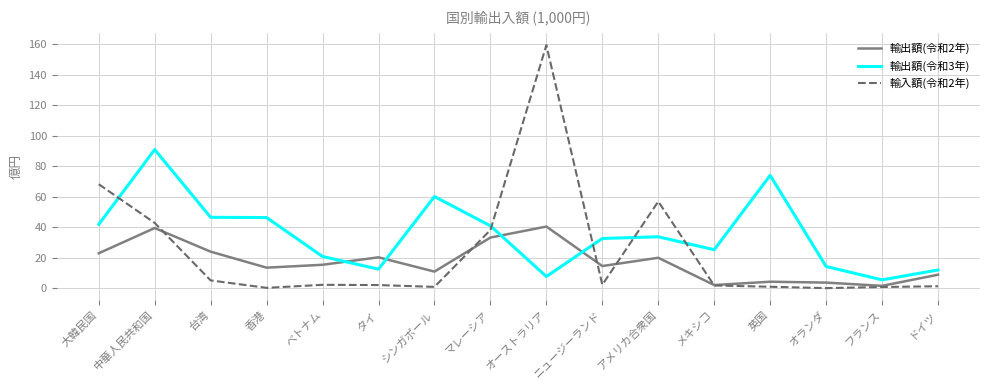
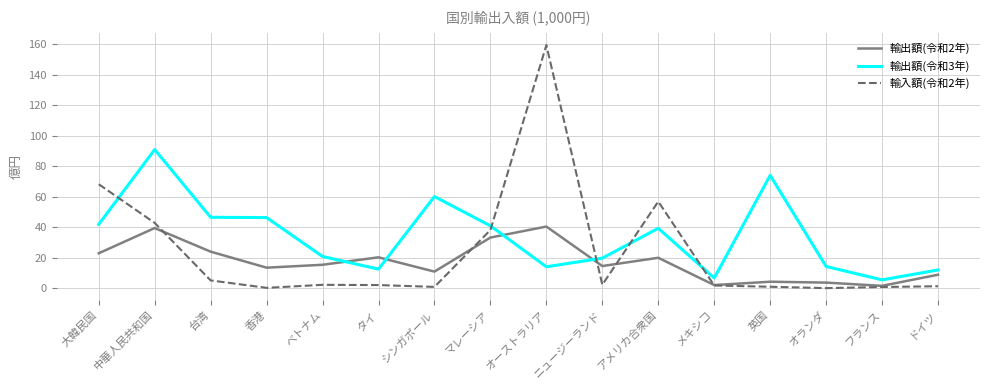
輸出額(令和3年), オーストラリア: 8 -> 14
輸出額(令和3年), ニュージーランド: 33 -> 20
輸出額(令和3年), アメリカ合衆国: 34 -> 39
輸出額(令和3年), メキシコ: 25 -> 7
